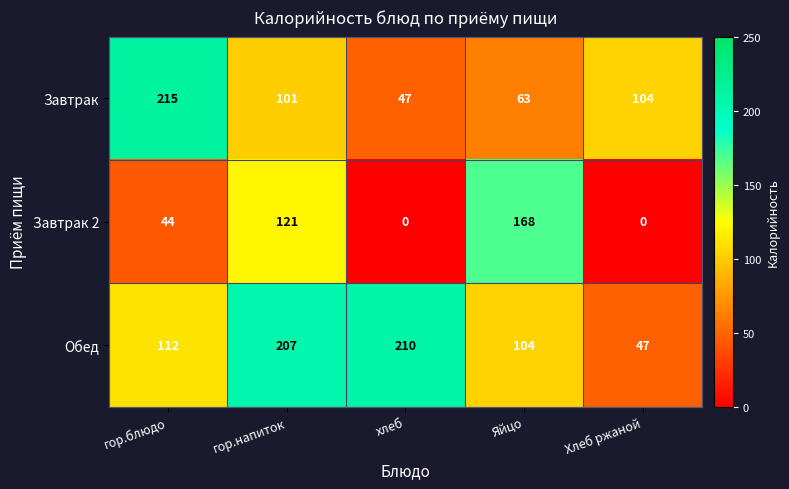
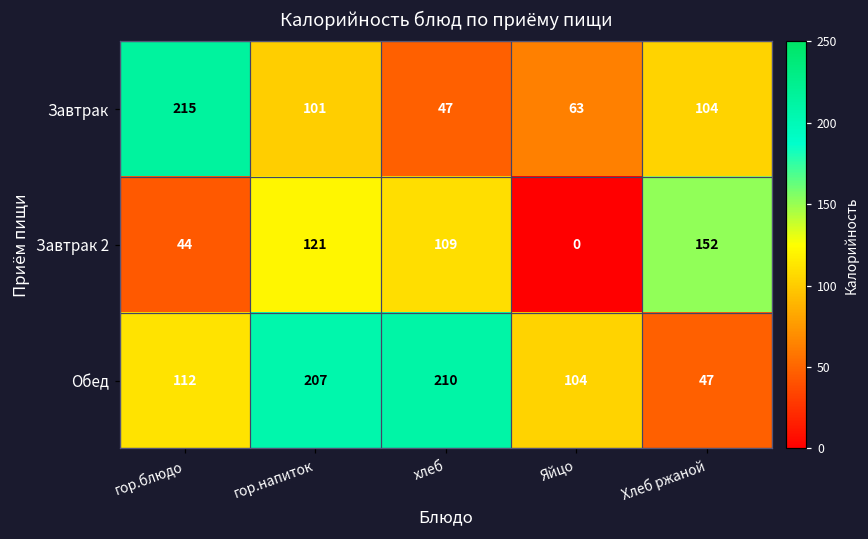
Завтрак 2, хлеб: 0 -> 109
Завтрак 2, Яйцо: 168 -> 0
Завтрак 2, Хлеб ржаной: 0 -> 152
